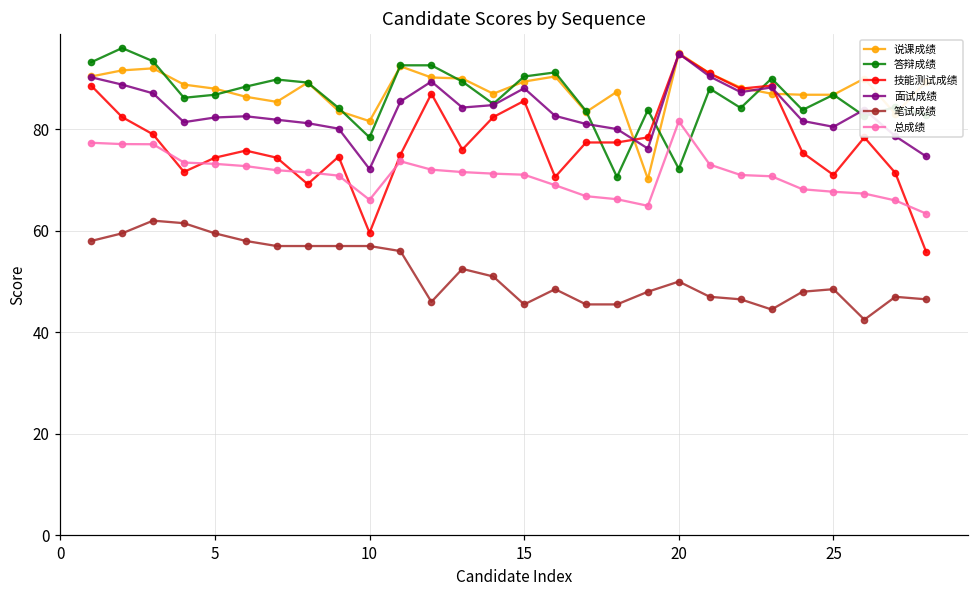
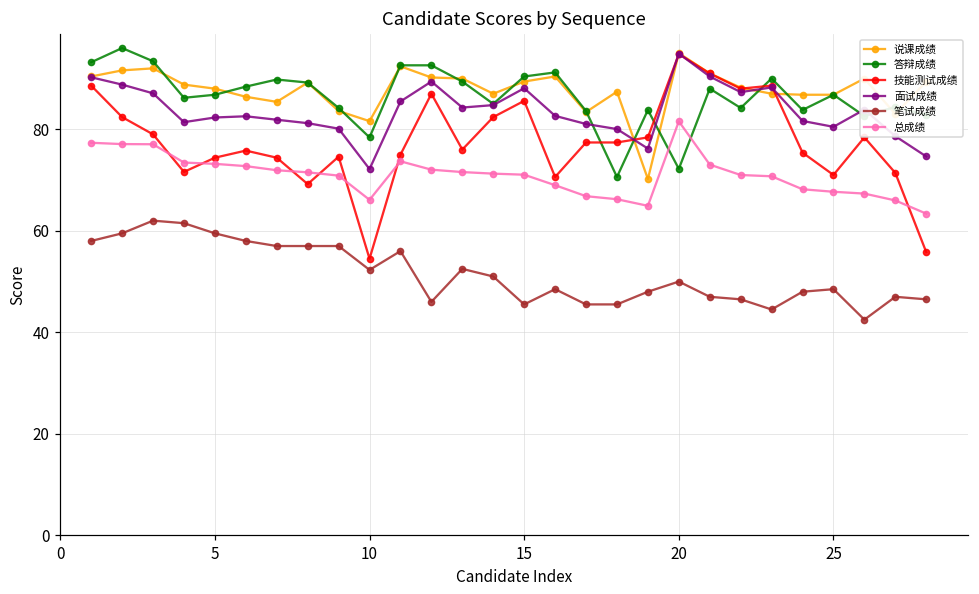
技能测试成绩, 10: 60 -> 55
笔试成绩, 10: 57 -> 52
